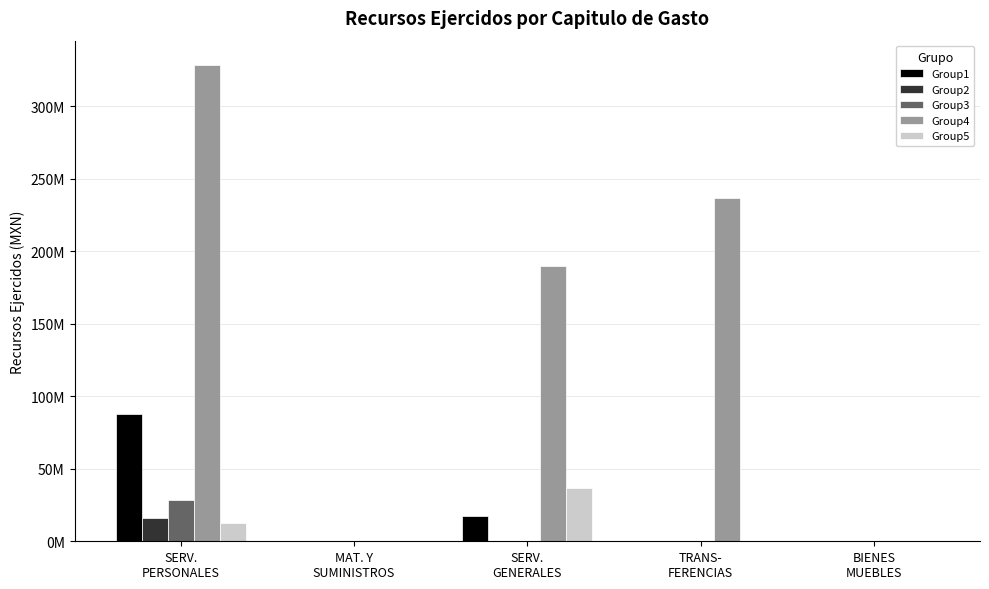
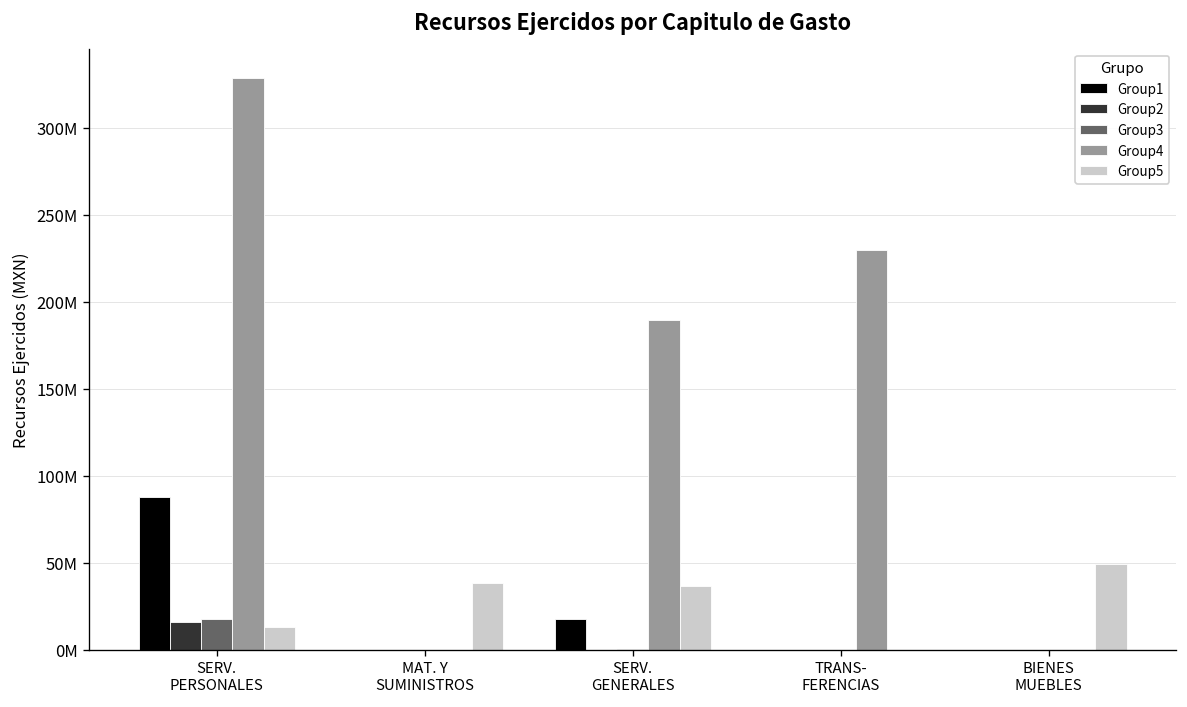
Group3, SERV. PERSONALES: 28000000 -> 18000000
Group5, MAT. Y SUMINISTROS: 0 -> 38000000
Group4, TRANS- FERENCIAS: 236000000 -> 230000000
Group5, BIENES MUEBLES: 0 -> 49000000
